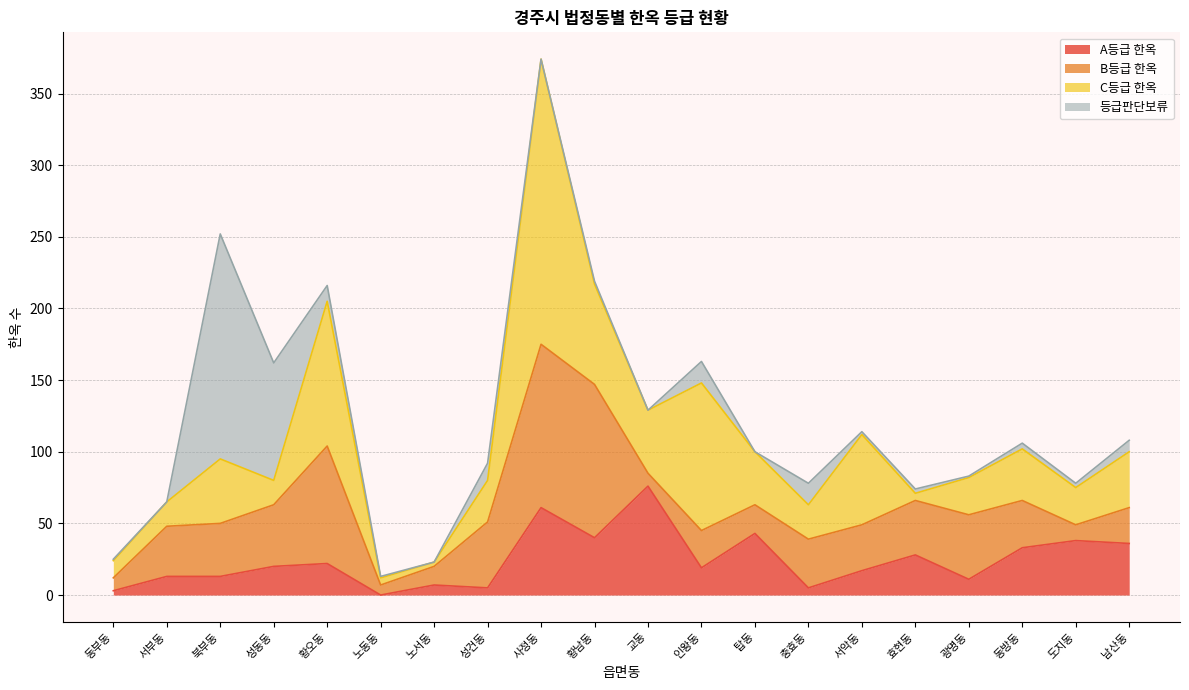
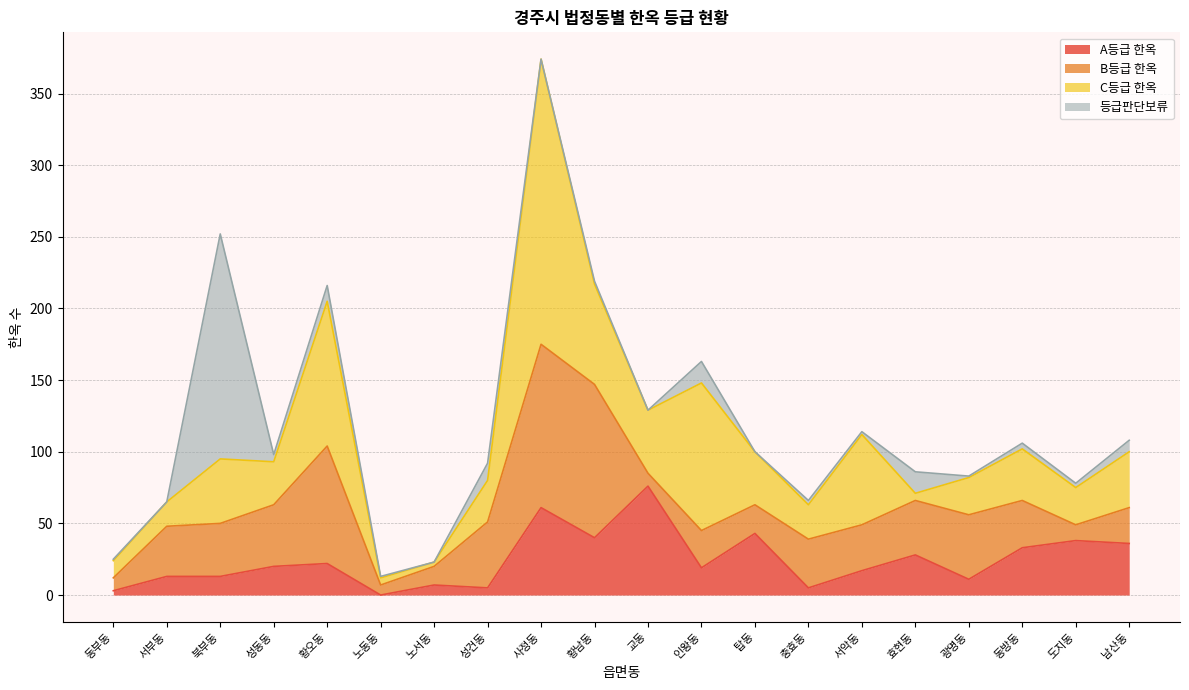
C등급 한옥, 성동동: 17 -> 30
등급판단보류, 성동동: 82 -> 5
등급판단보류, 충효동: 15 -> 3
등급판단보류, 효현동: 3 -> 15
